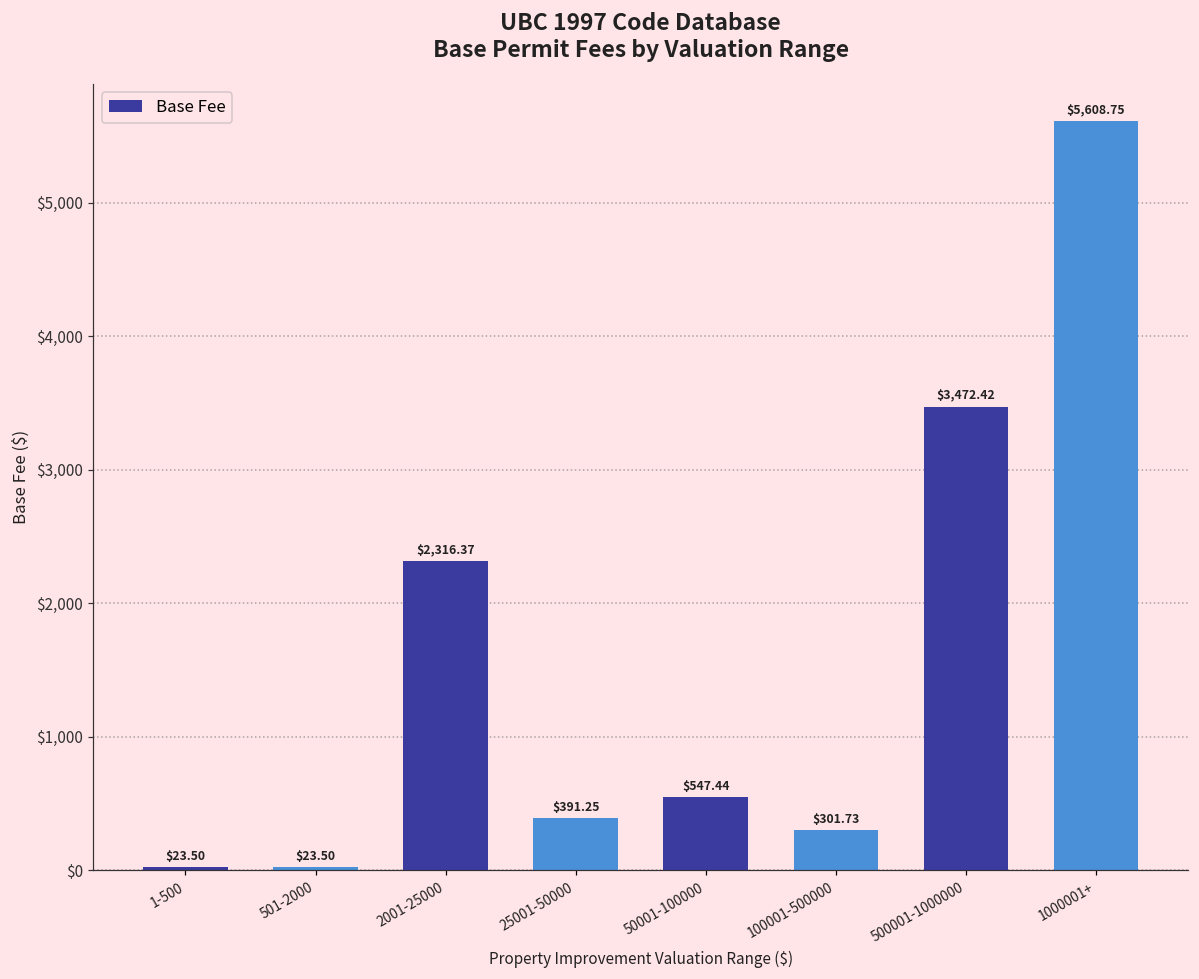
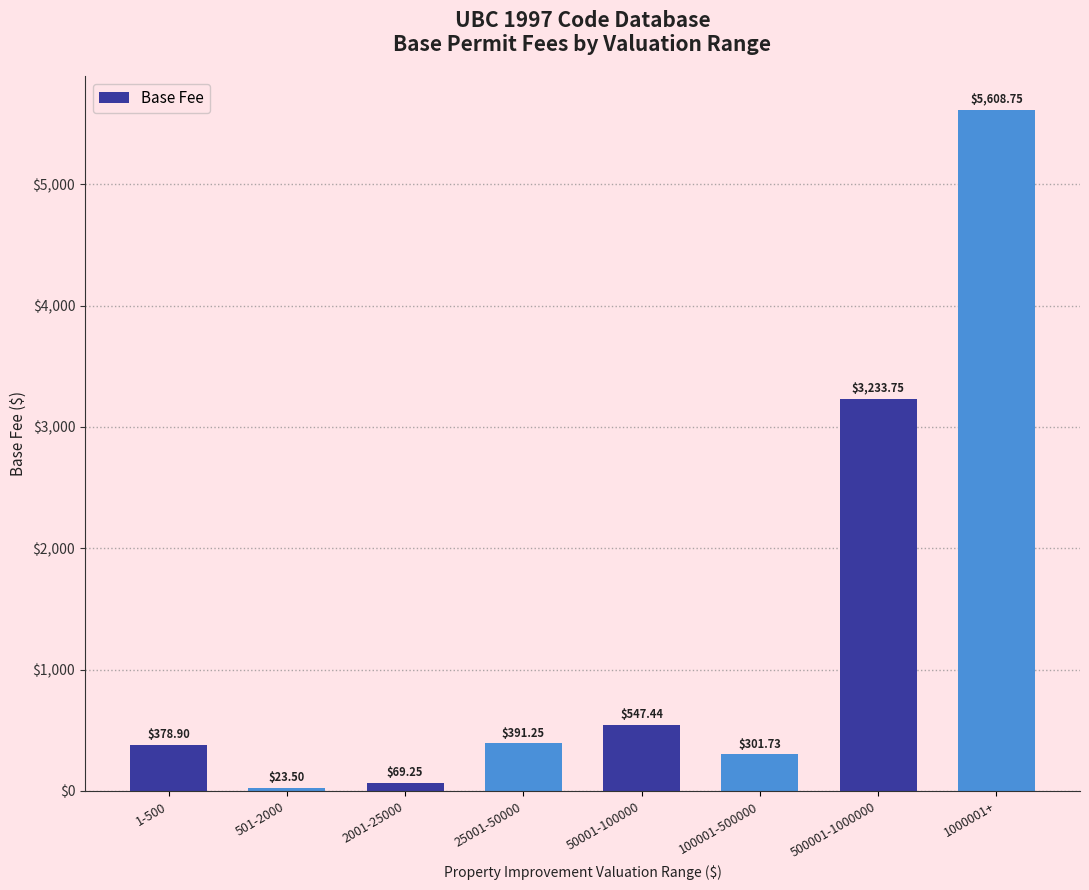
1-500: $23.50 -> $378.90
2001-25000: $2,316.37 -> $69.25
500001-1000000: $3,472.42 -> $3,233.75
